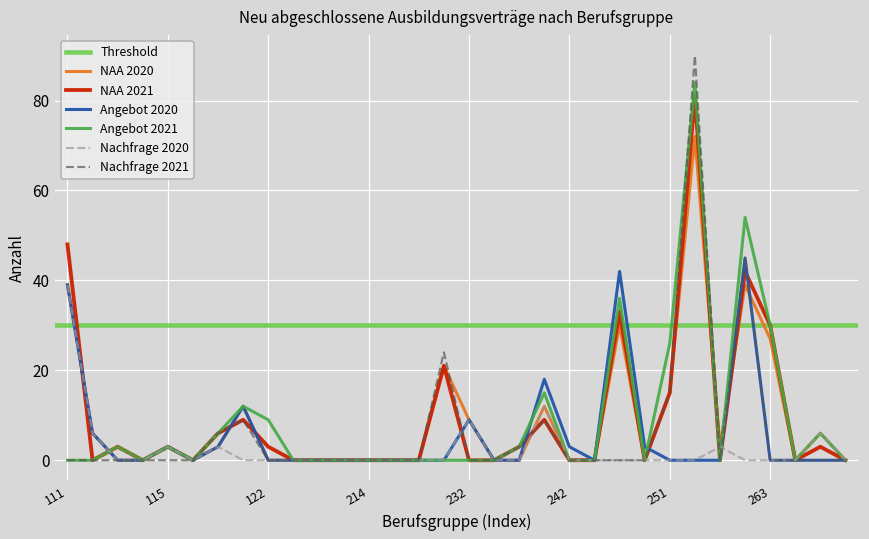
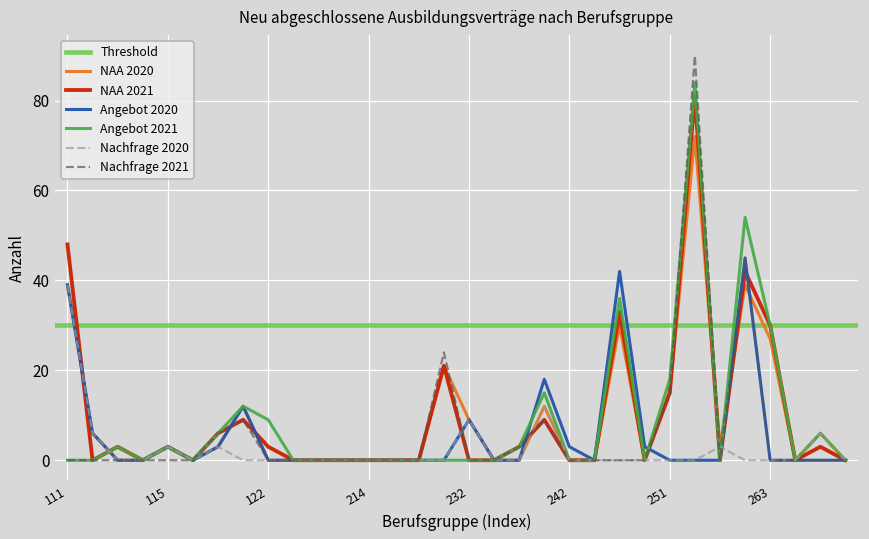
Angebot 2021, 251: 26 -> 18
